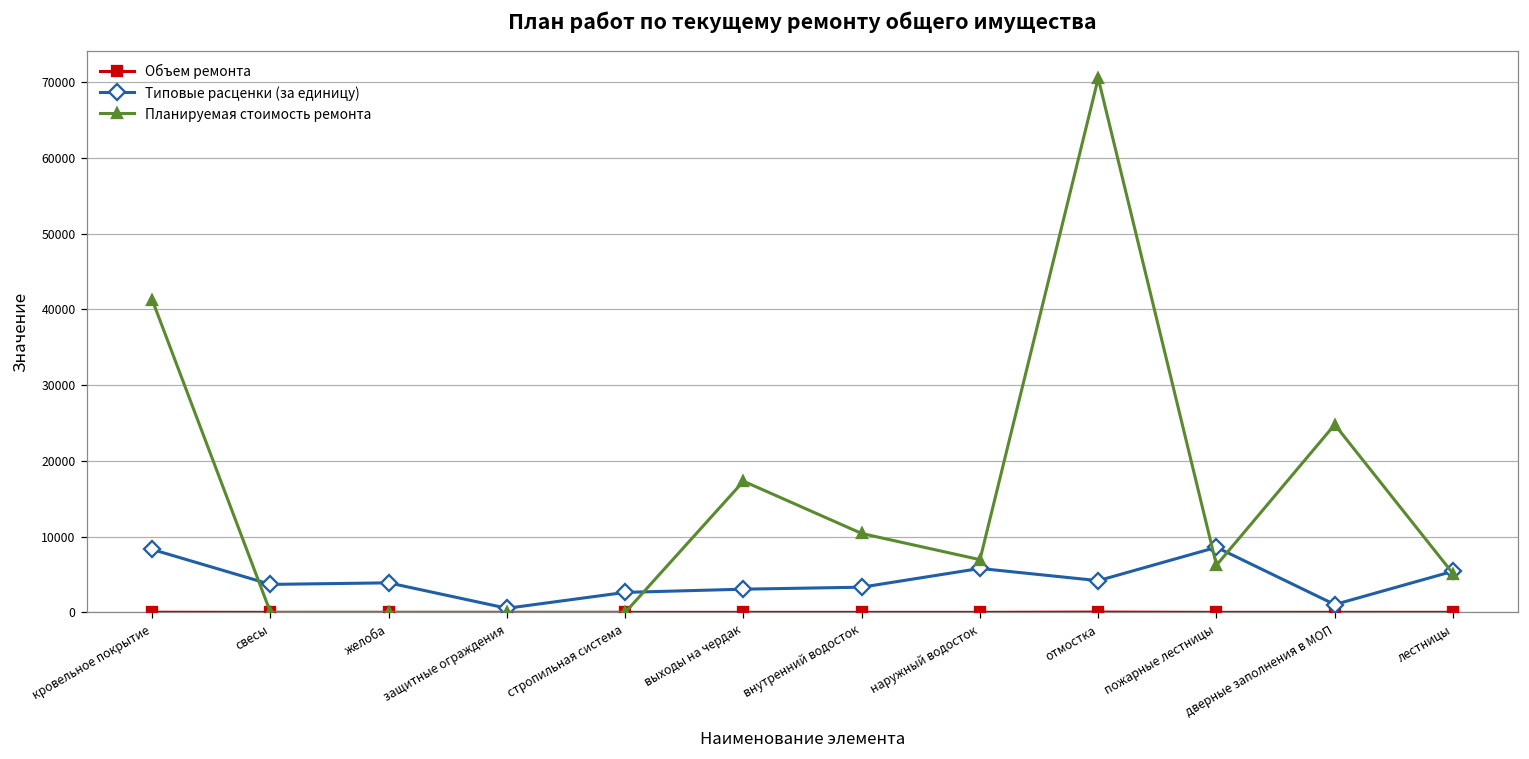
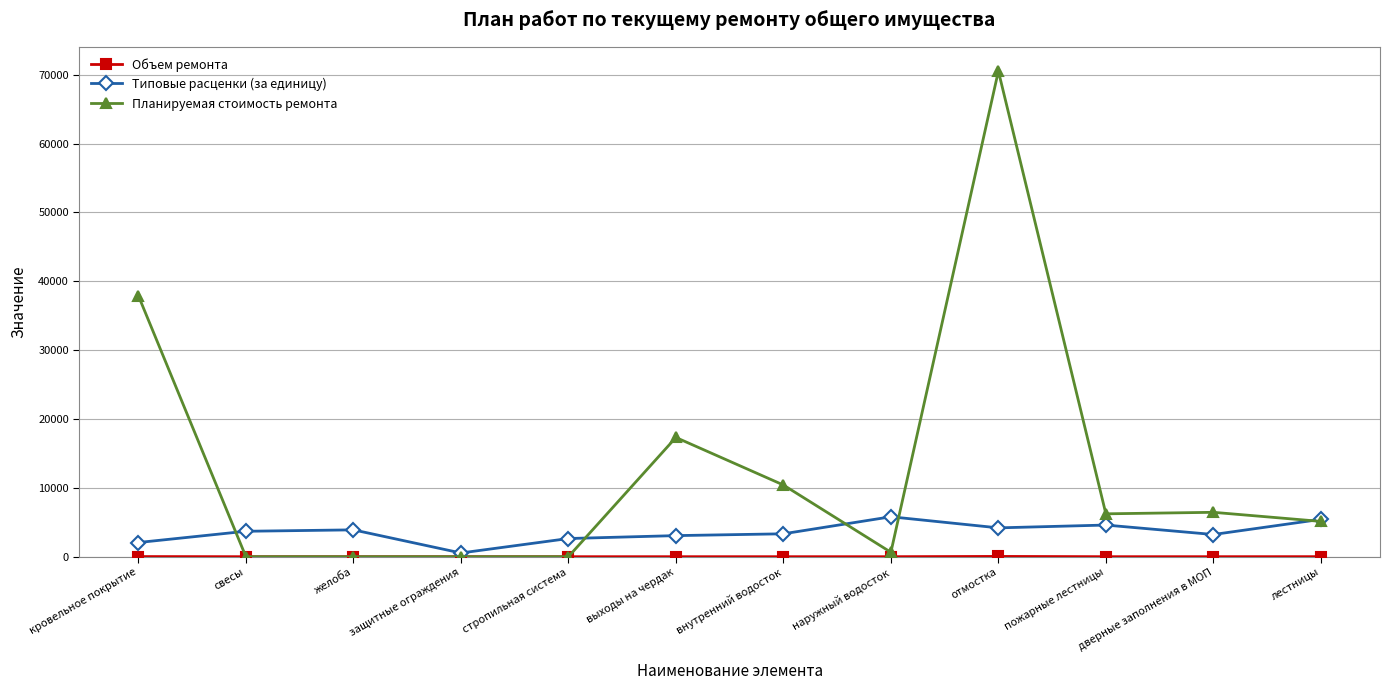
Типовые расценки (за единицу), кровельное покрытие: 8000 -> 2000
Планируемая стоимость ремонта, кровельное покрытие: 41000 -> 38000
Планируемая стоимость ремонта, наружный водосток: 7000 -> 1000
Типовые расценки (за единицу), пожарные лестницы: 9000 -> 5000
Типовые расценки (за единицу), дверные заполнения в МОП: 1000 -> 3000
Планируемая стоимость ремонта, дверные заполнения в МОП: 25000 -> 6000
